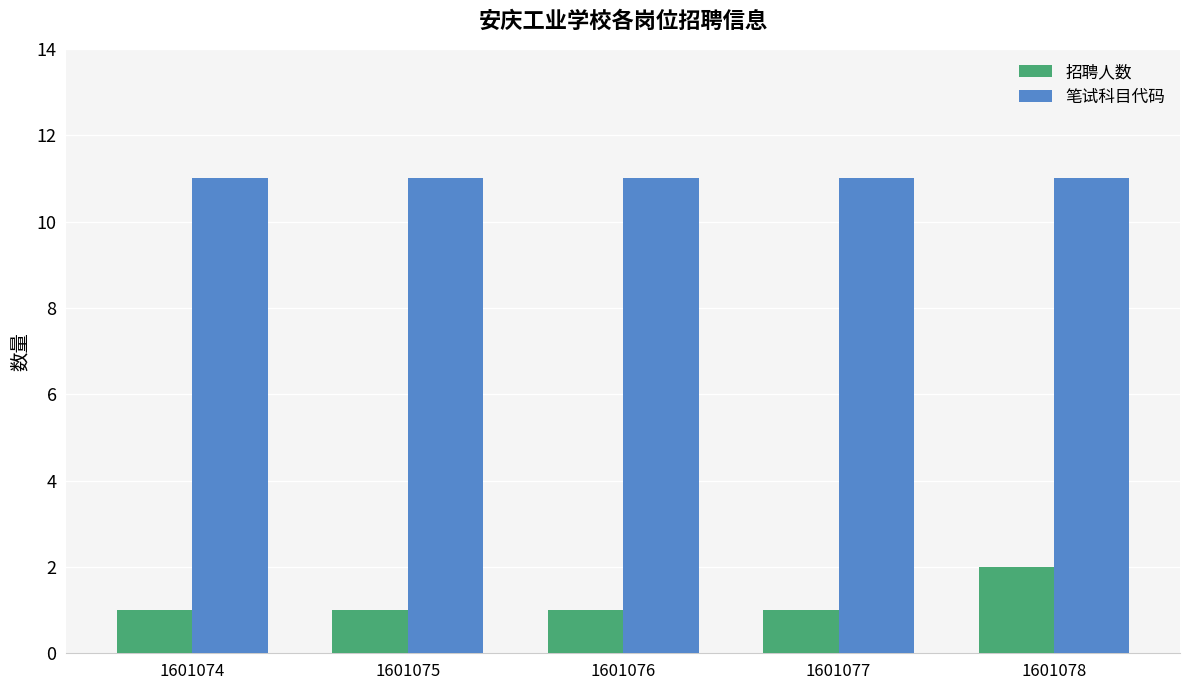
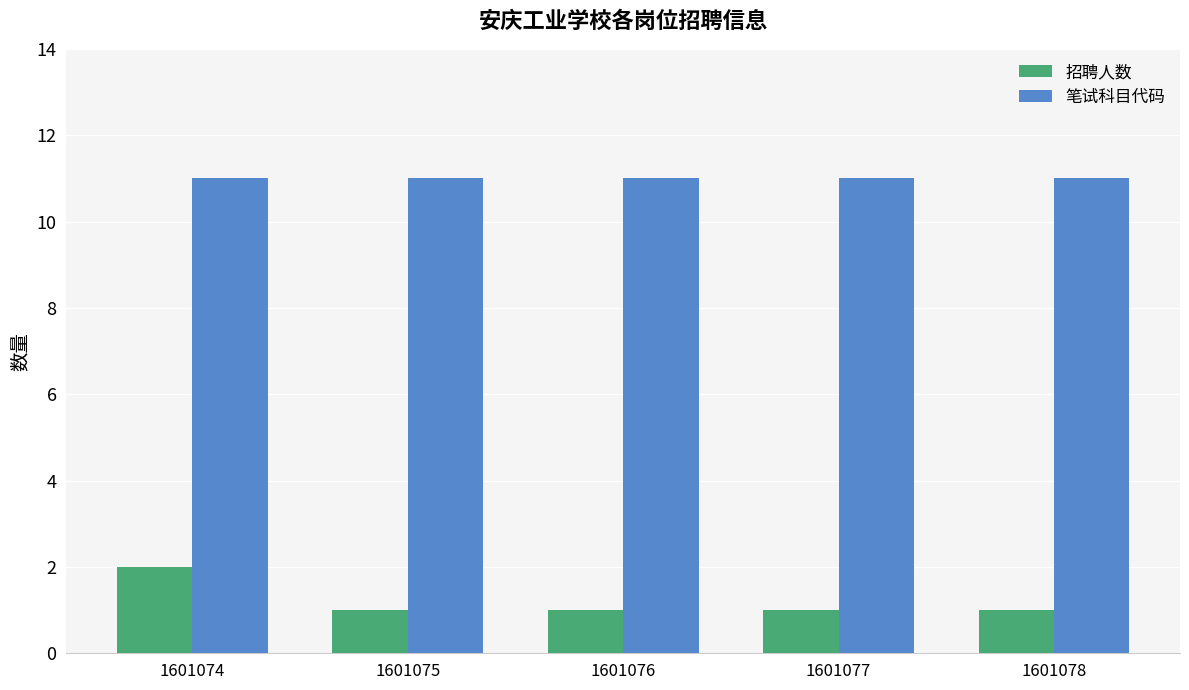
招聘人数, 1601074: 1 -> 2
招聘人数, 1601078: 2 -> 1
